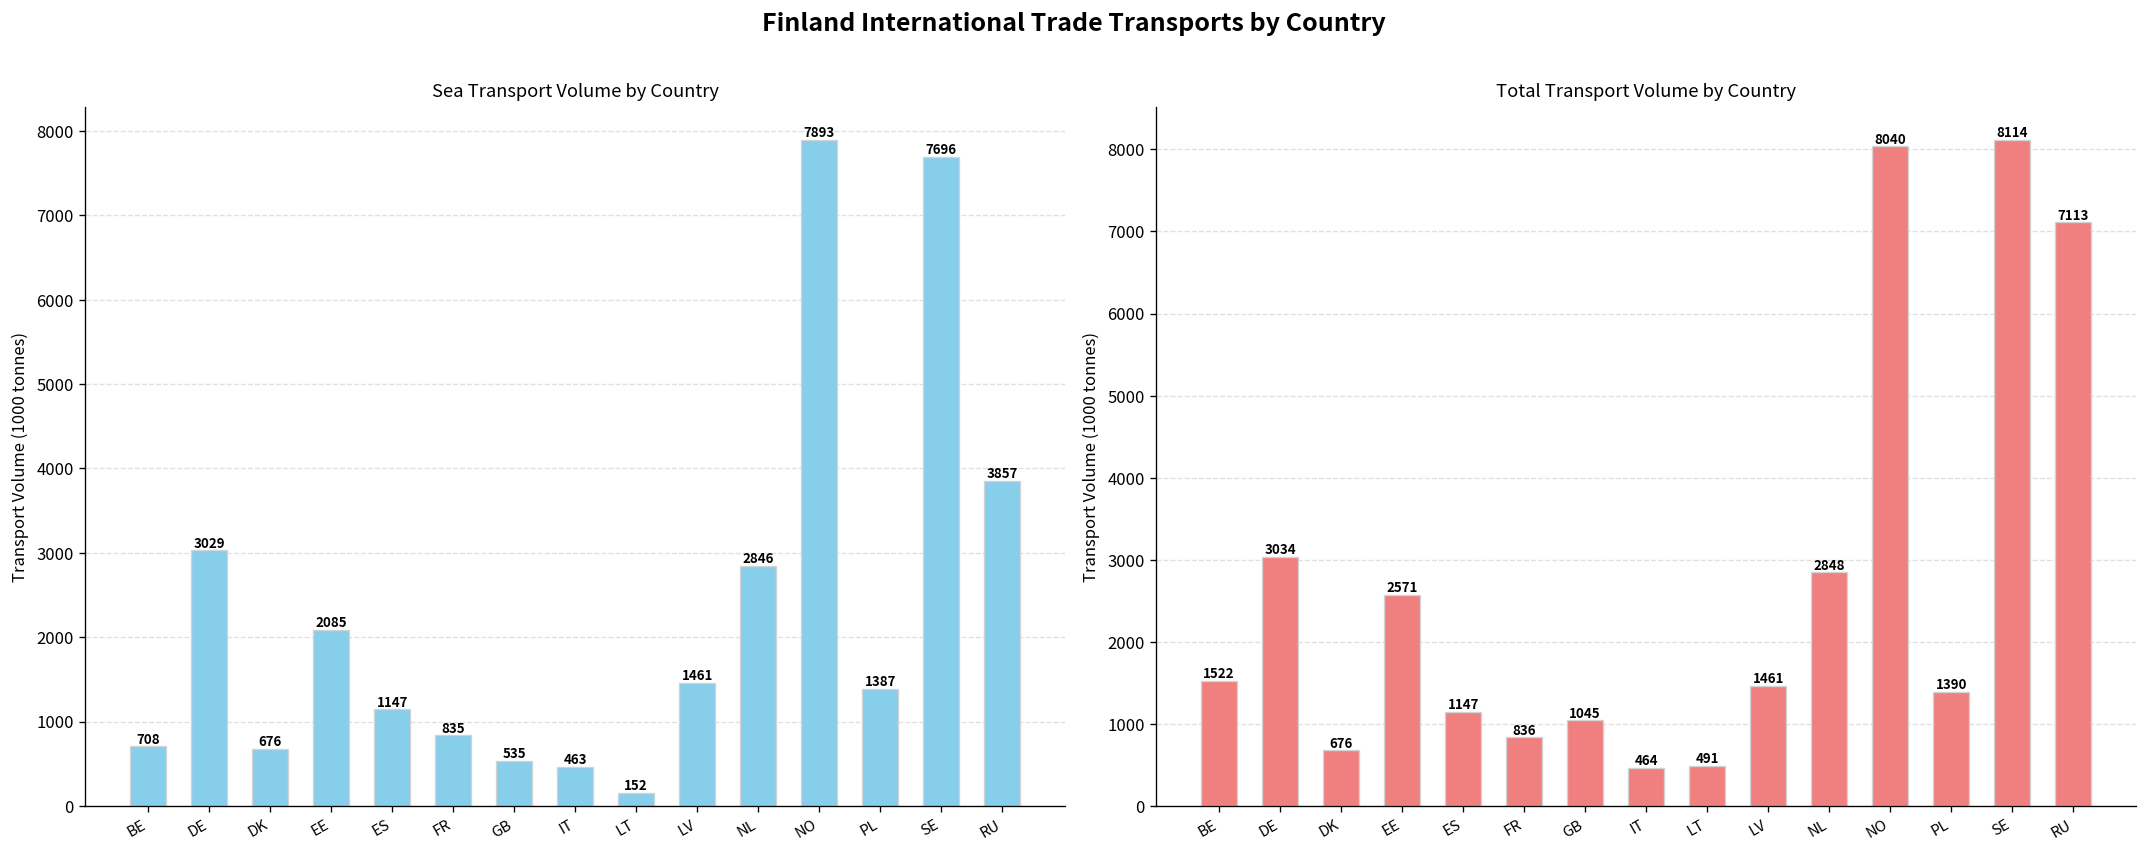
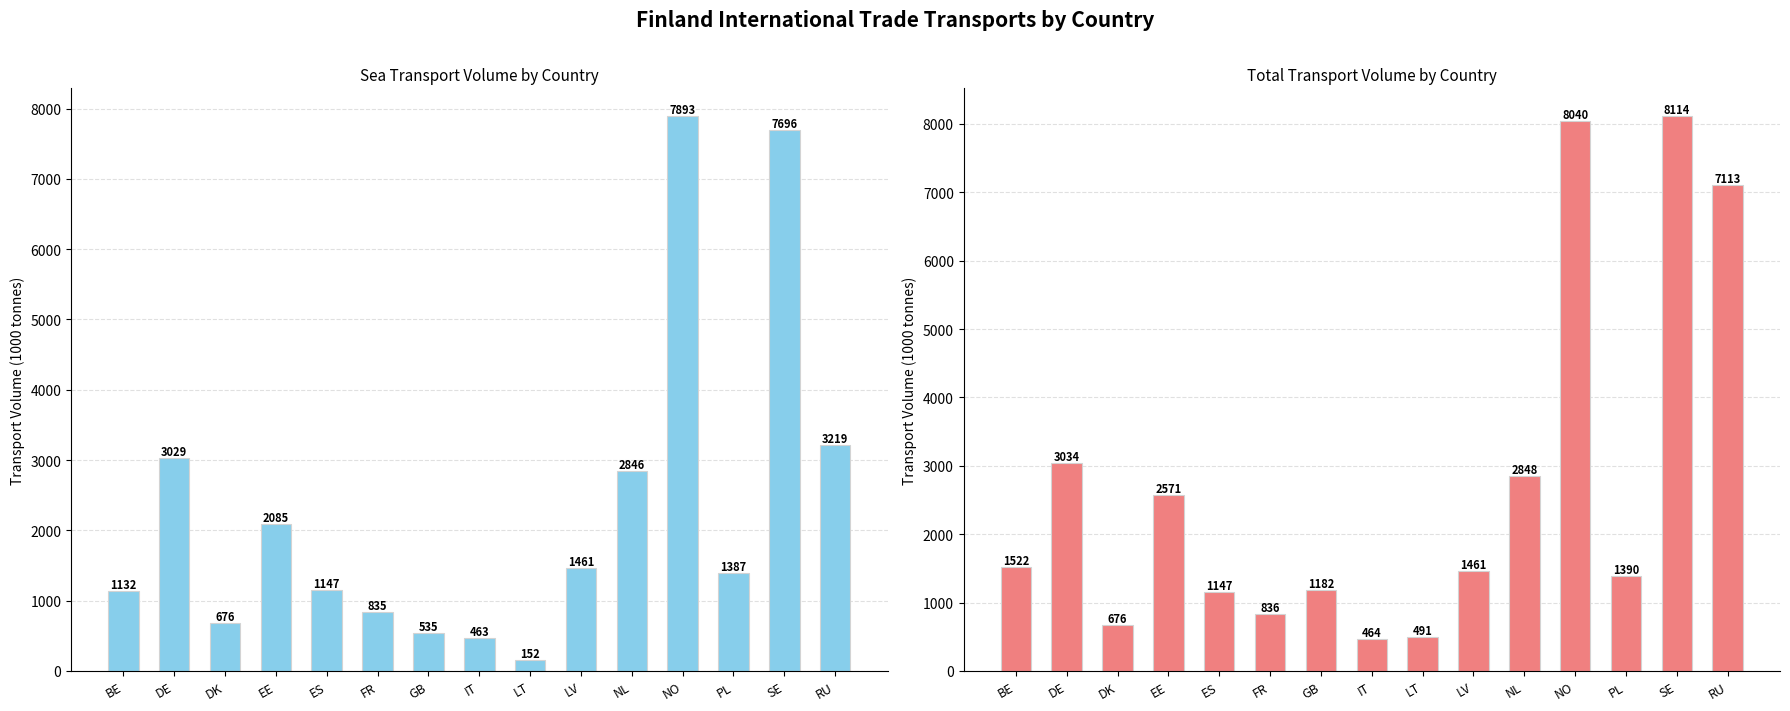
Sea Transport Volume by Country, BE: 708 -> 1132
Sea Transport Volume by Country, RU: 3857 -> 3219
Total Transport Volume by Country, GB: 1045 -> 1182
